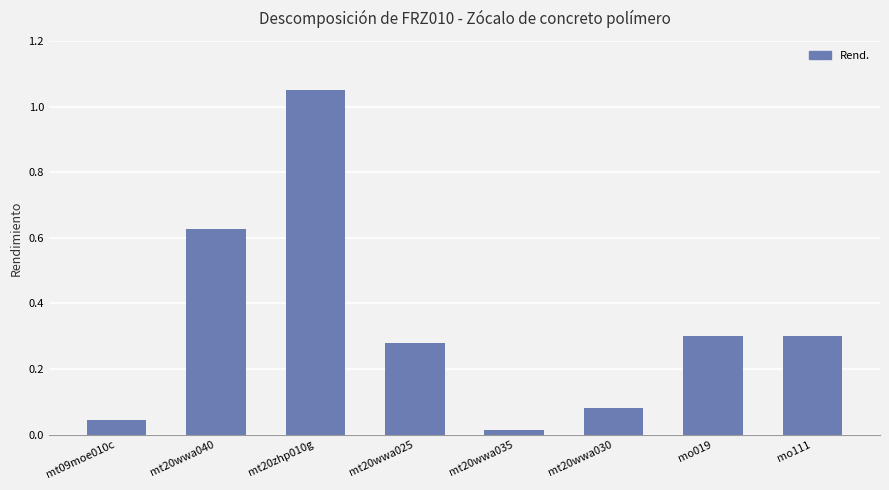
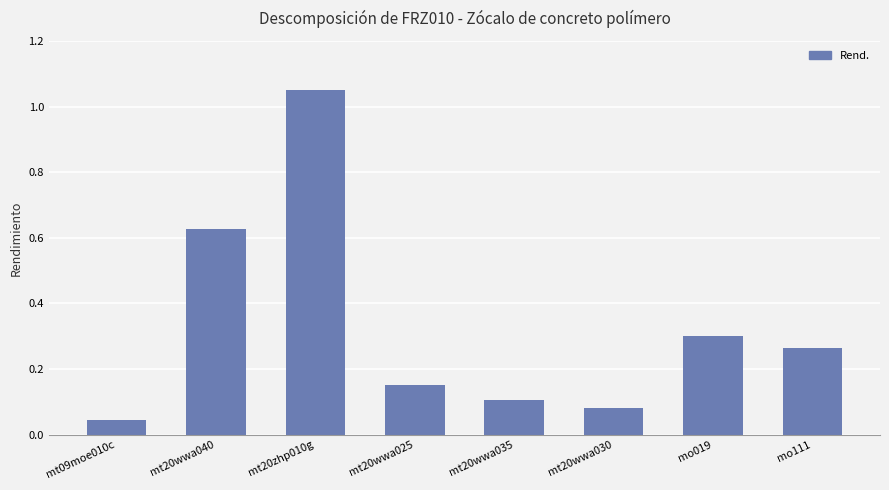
mt20wwa025: 0.28 -> 0.15
mt20wwa035: 0.02 -> 0.11
mo111: 0.30 -> 0.27
